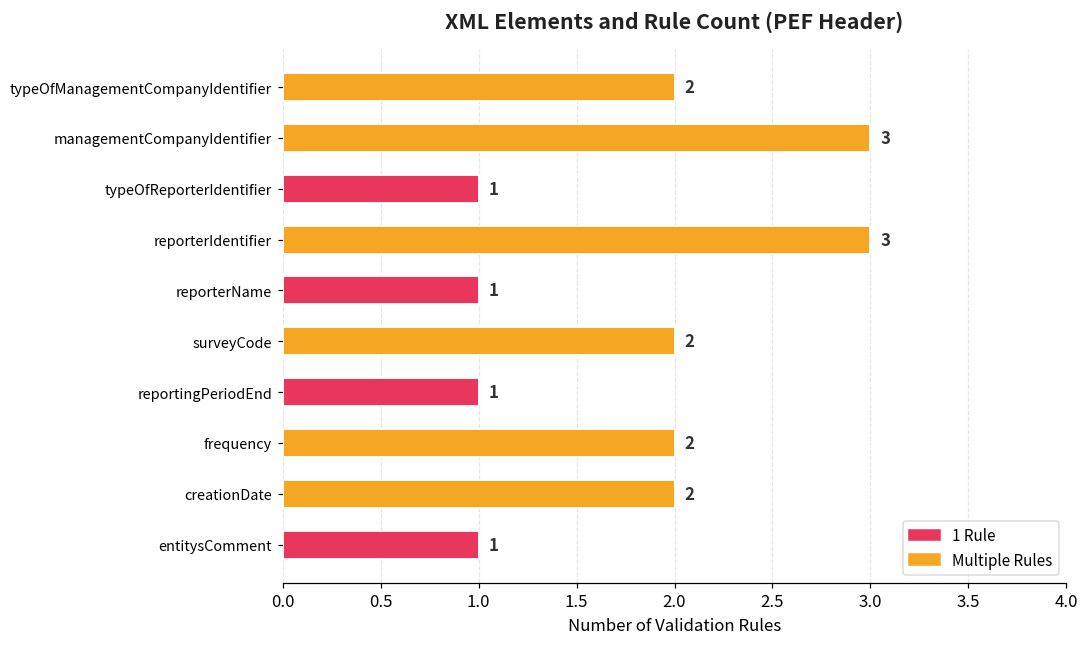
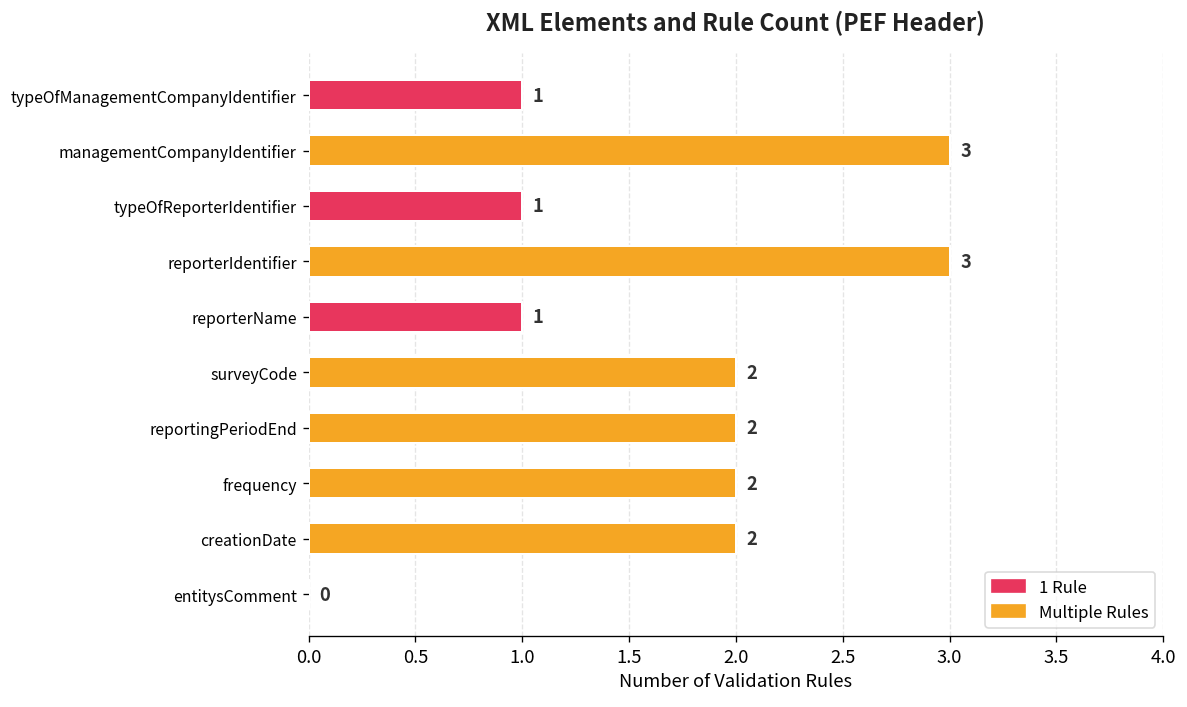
typeOfManagementCompanyIdentifier: 2 -> 1
reportingPeriodEnd: 1 -> 2
entitysComment: 1 -> 0
